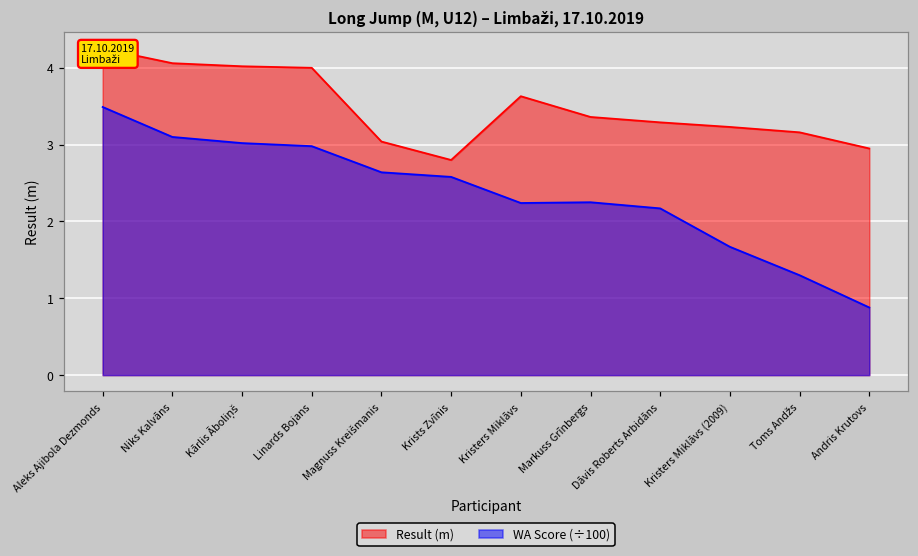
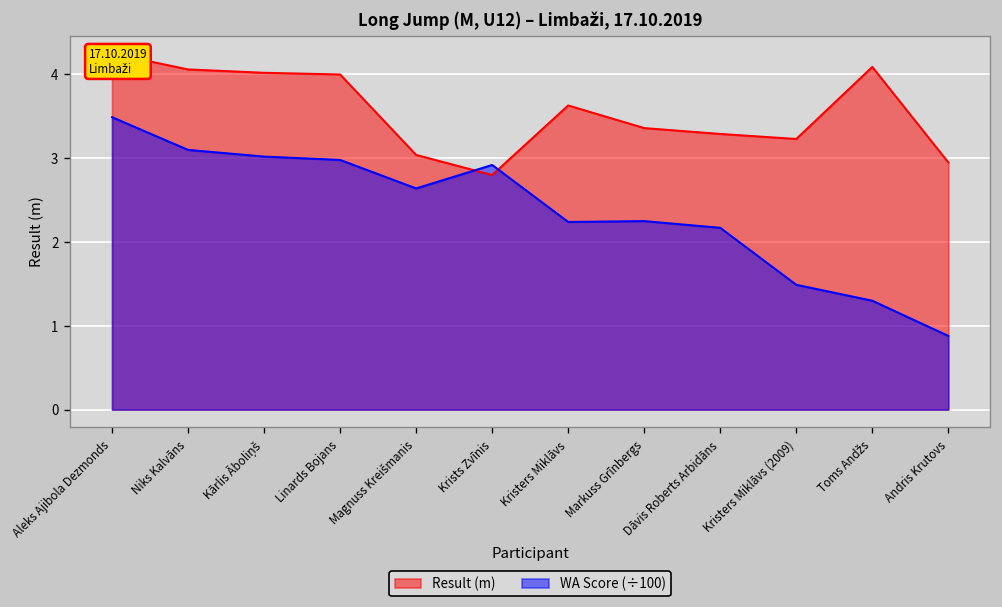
WA Score (÷100), Krists Zvīnis: 2.6 -> 2.9
WA Score (÷100), Kristers Miklāvs (2009): 1.7 -> 1.5
Result (m), Toms Andžs: 3.2 -> 4.1
